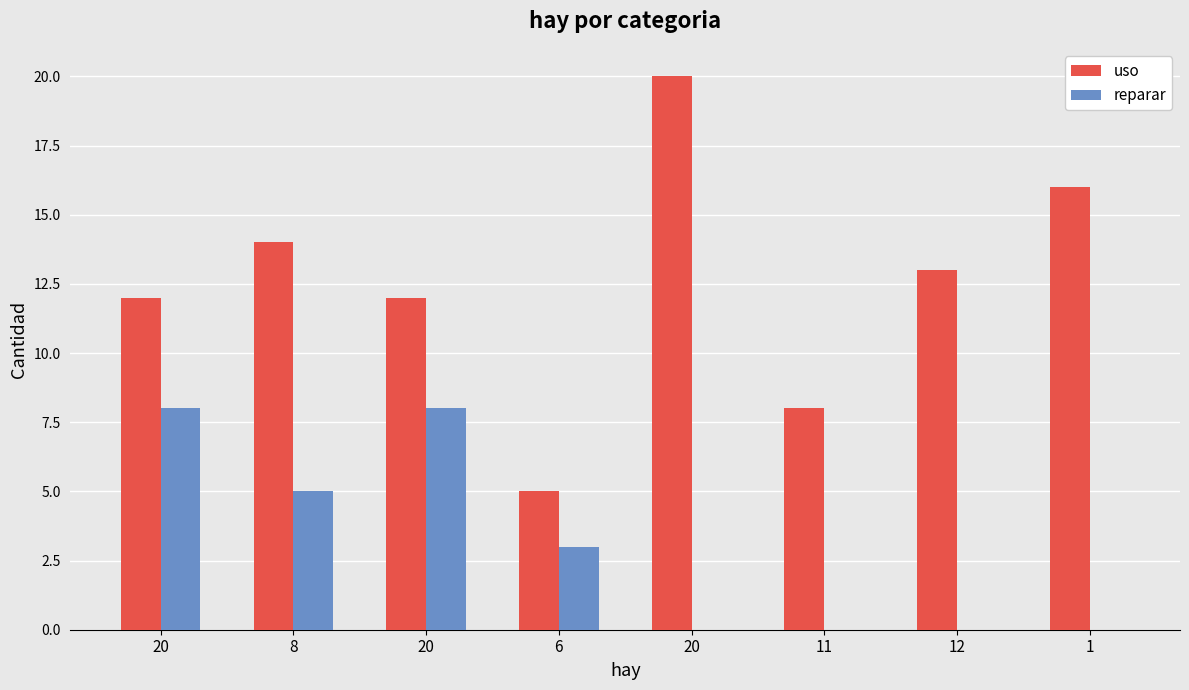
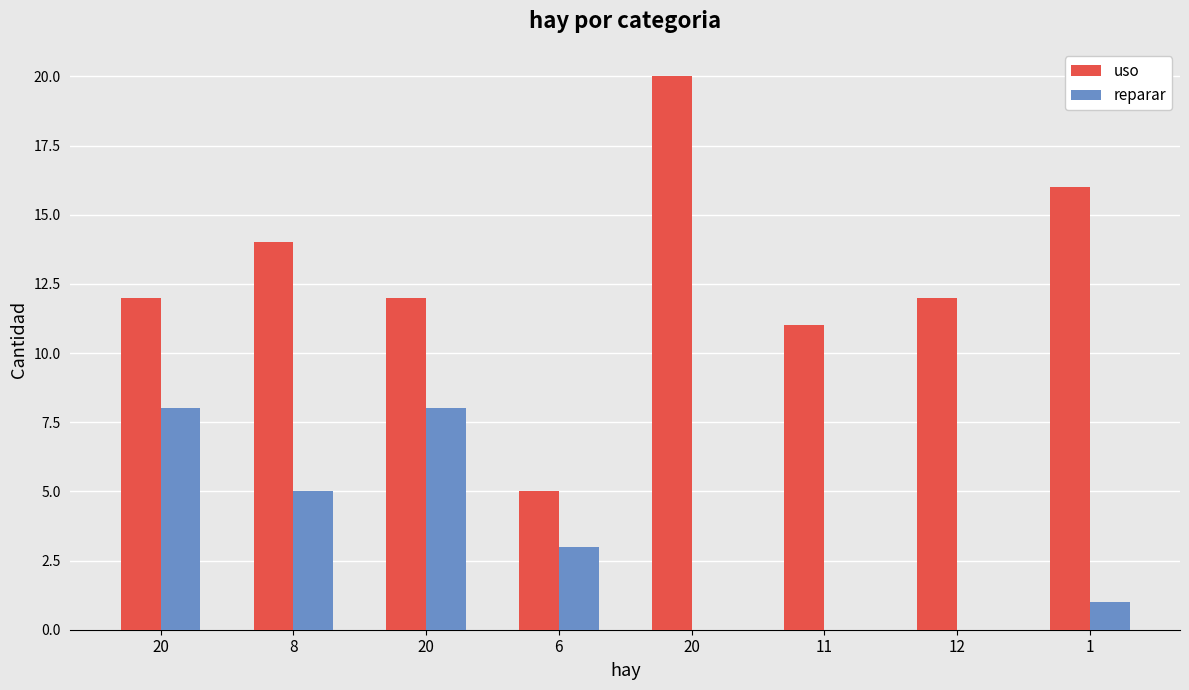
uso, 11: 8 -> 11
uso, 12: 13 -> 12
reparar, 1: 0 -> 1
